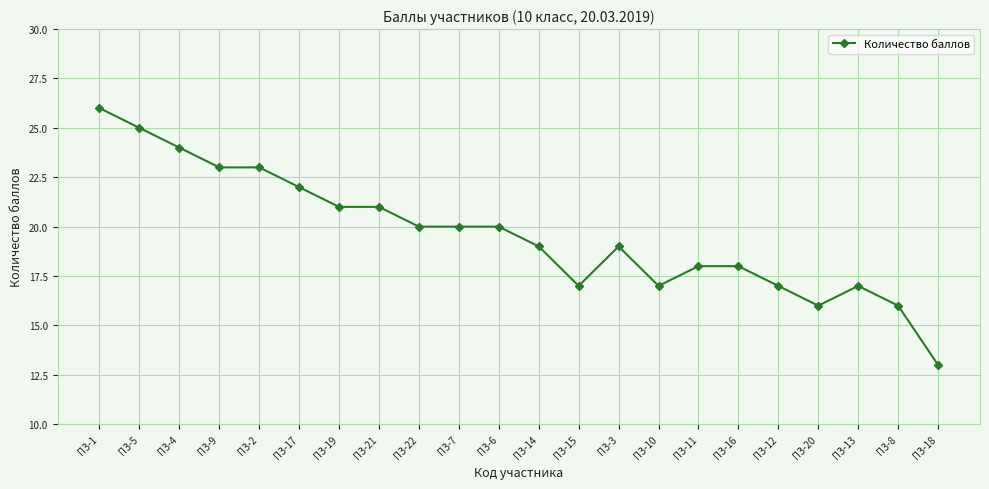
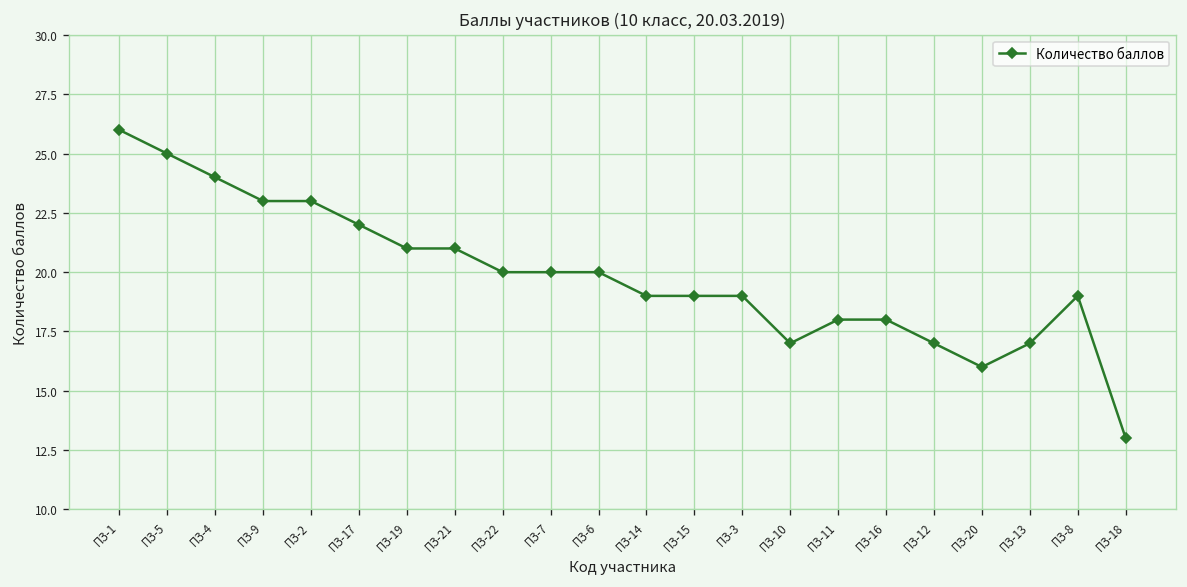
ПЗ-15: 17 -> 19
ПЗ-8: 16 -> 19
